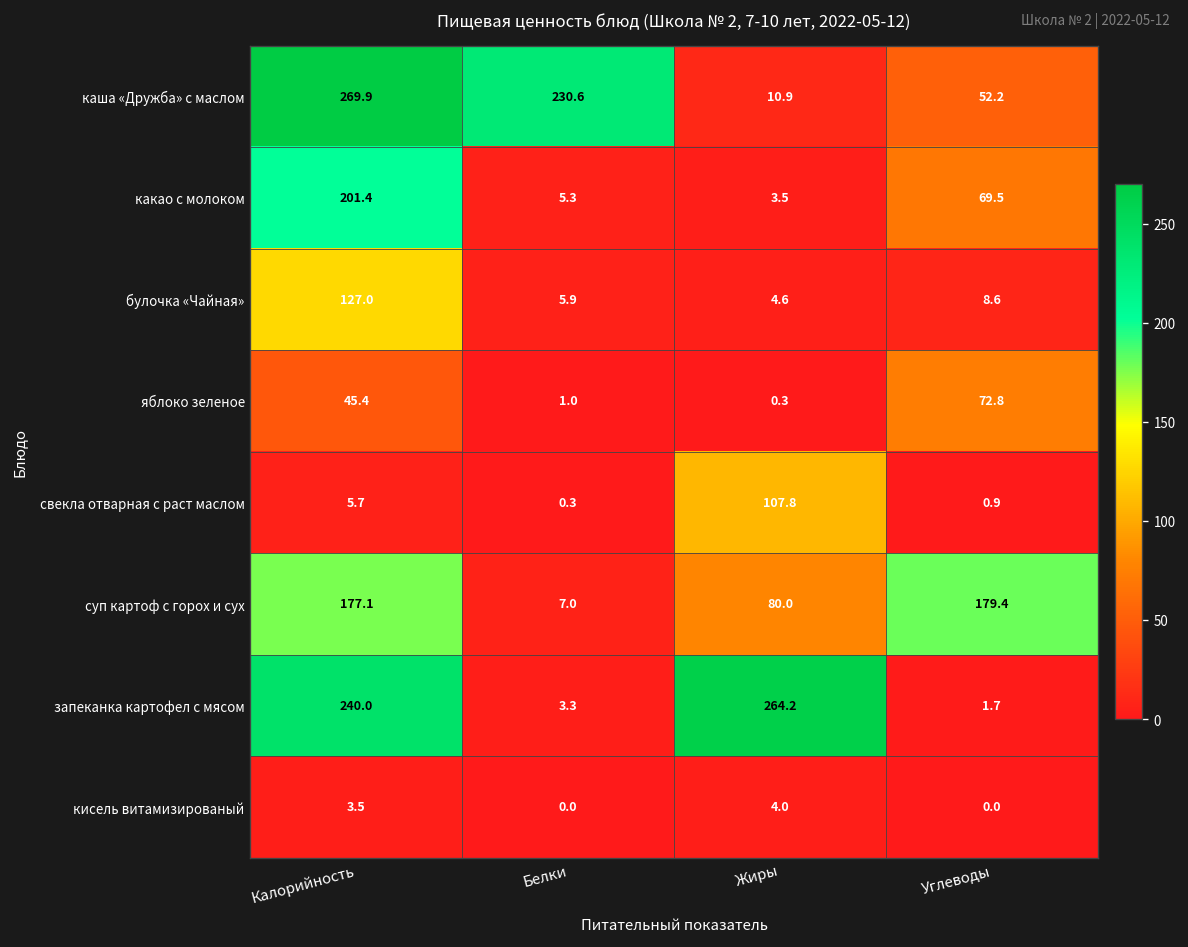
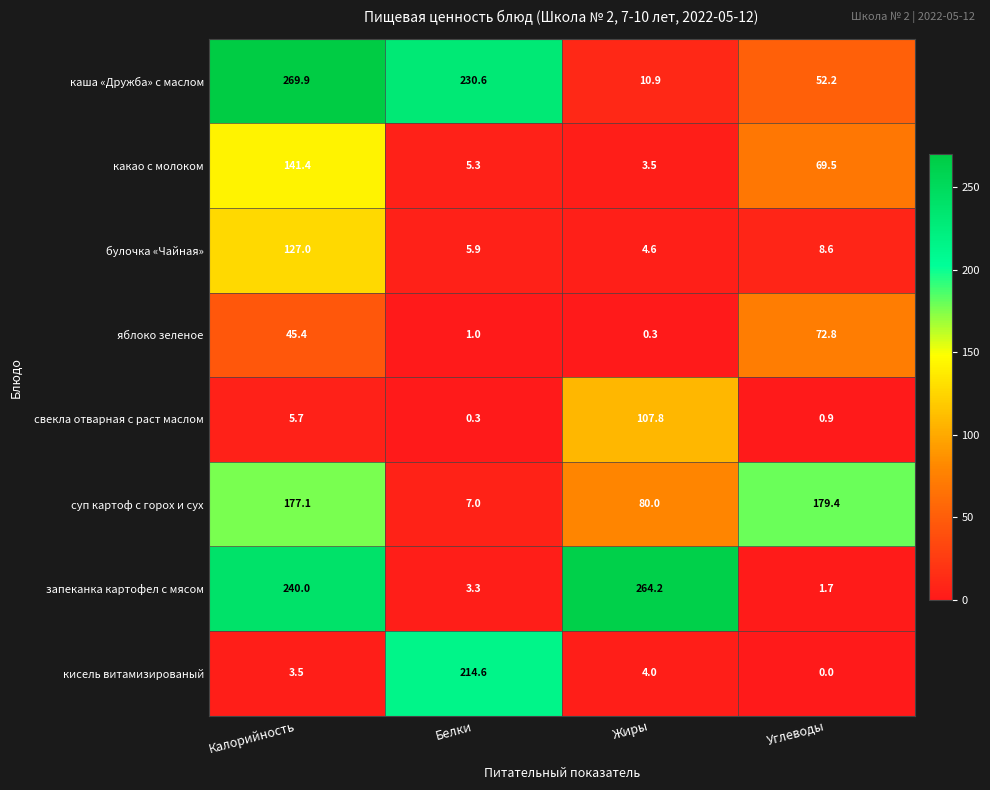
какао с молоком, Калорийность: 201.4 -> 141.4
кисель витамизированый, Белки: 0.0 -> 214.6
